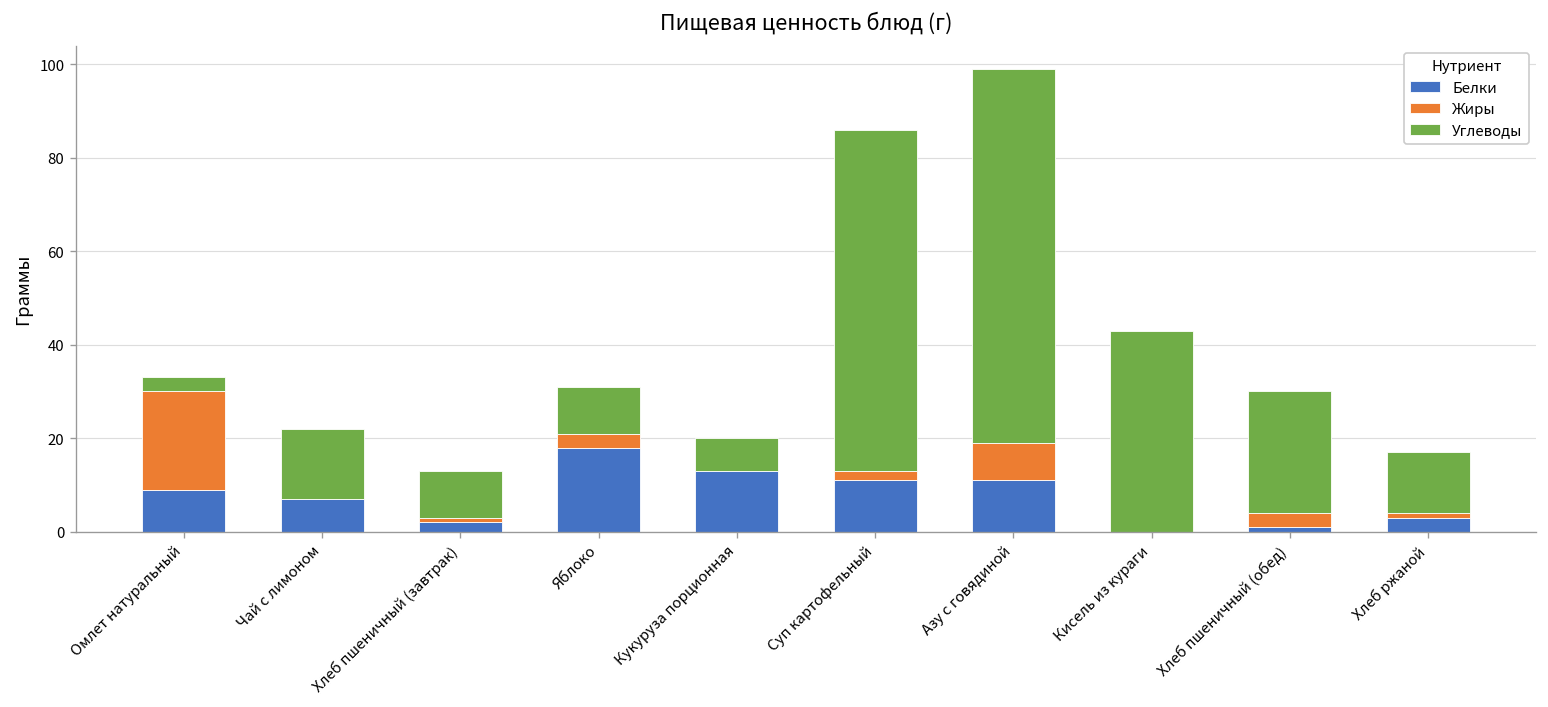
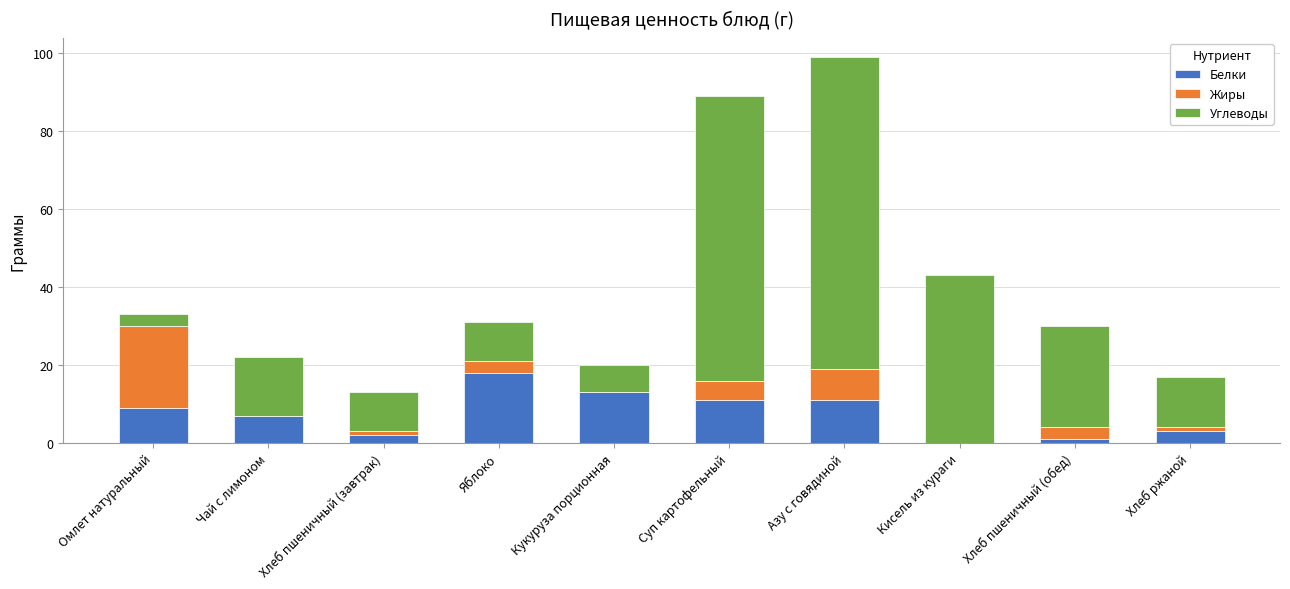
Жиры, Суп картофельный: 2 -> 5
